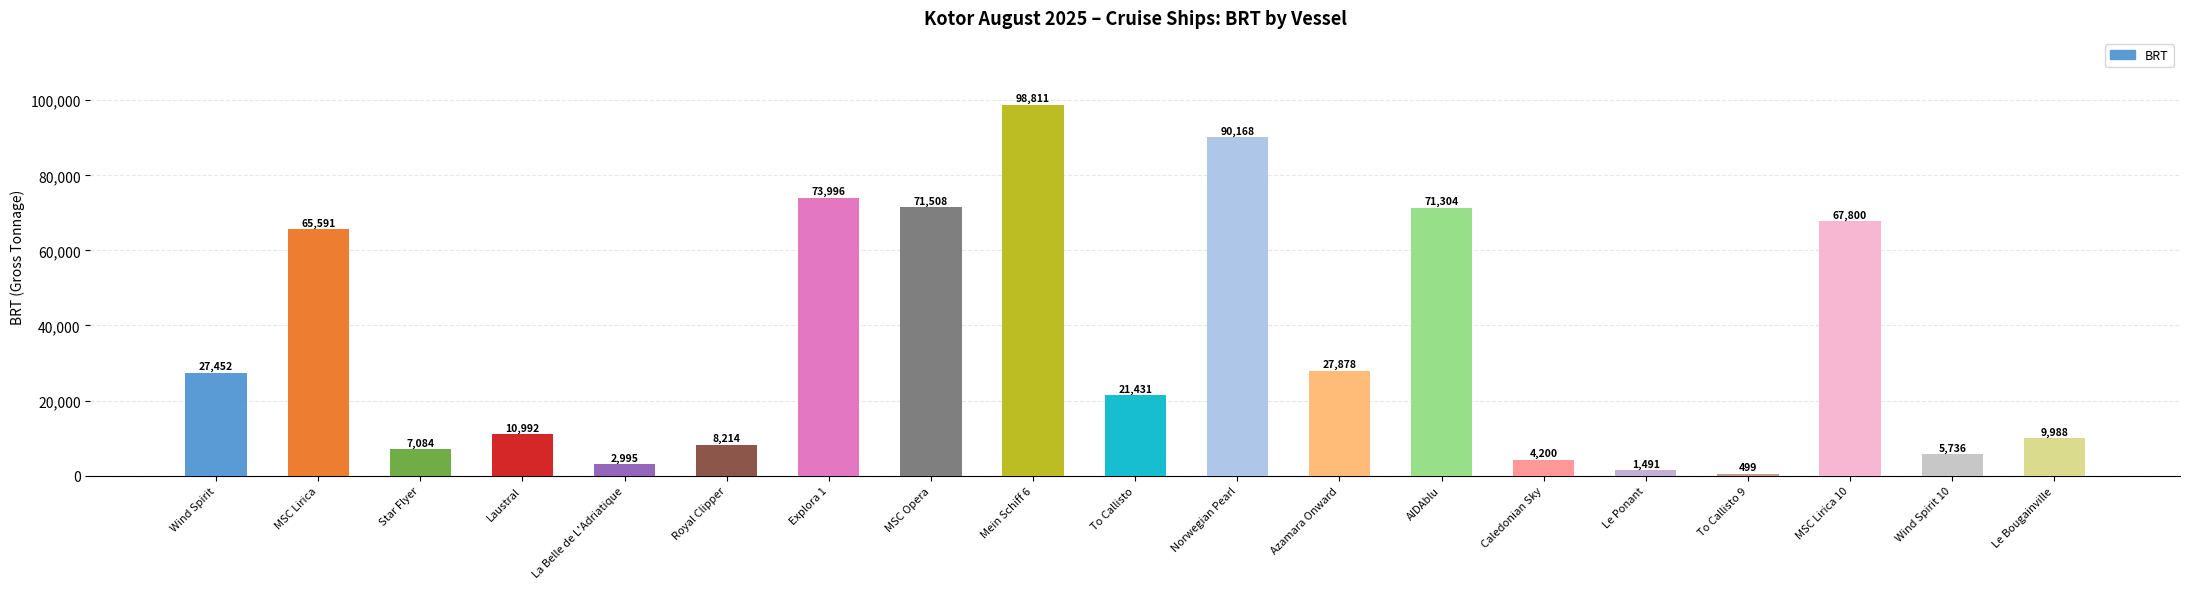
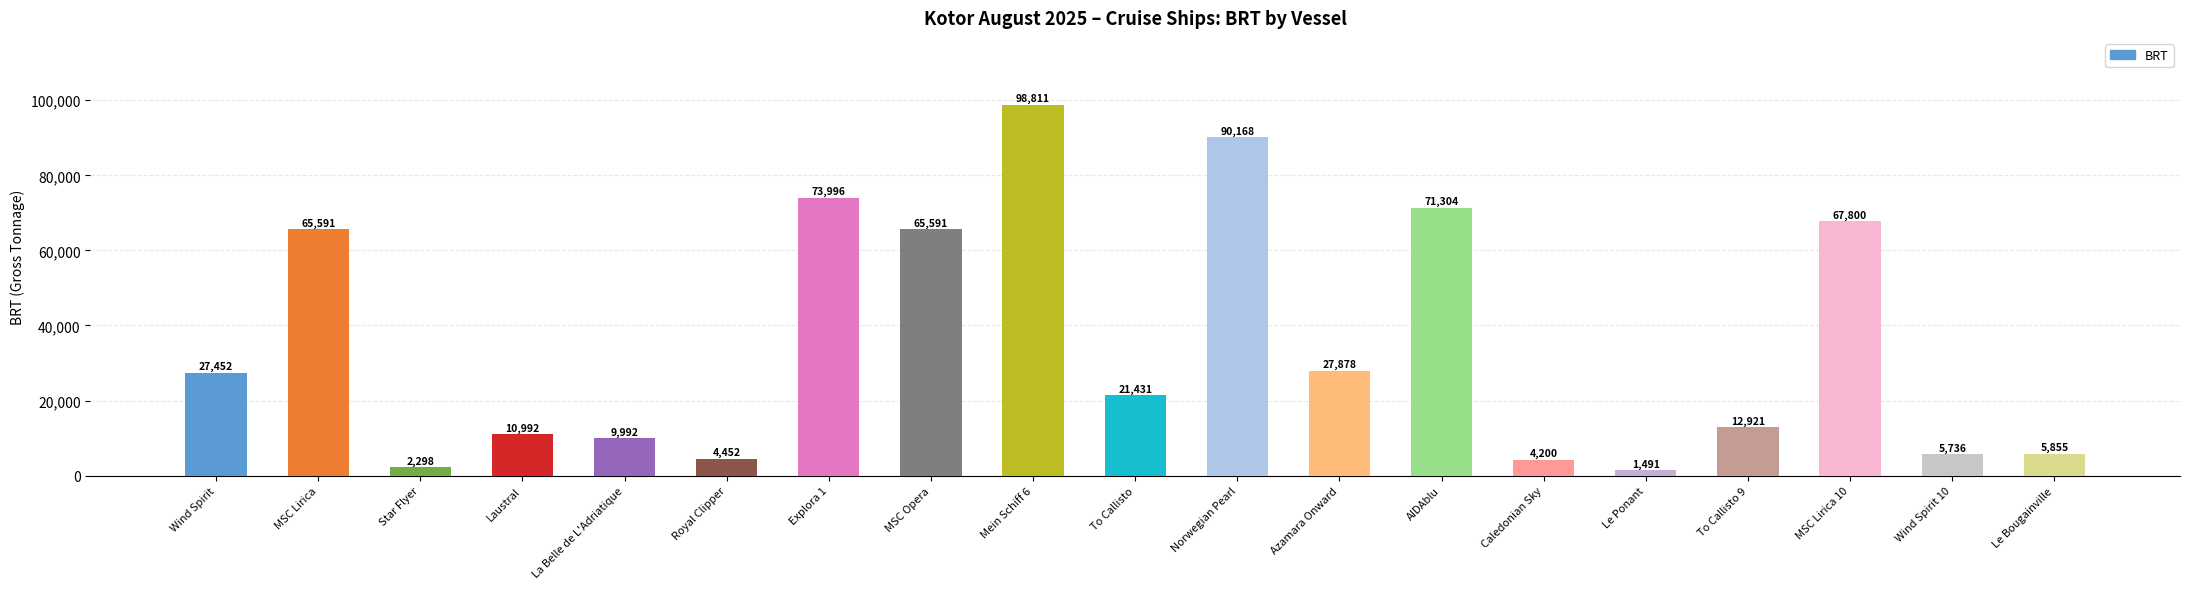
Star Flyer: 7,084 -> 2,298
La Belle de L'Adriatique: 2,995 -> 9,992
Royal Clipper: 8,214 -> 4,452
MSC Opera: 71,508 -> 65,591
To Callisto 9: 499 -> 12,921
Le Bougainville: 9,988 -> 5,855
